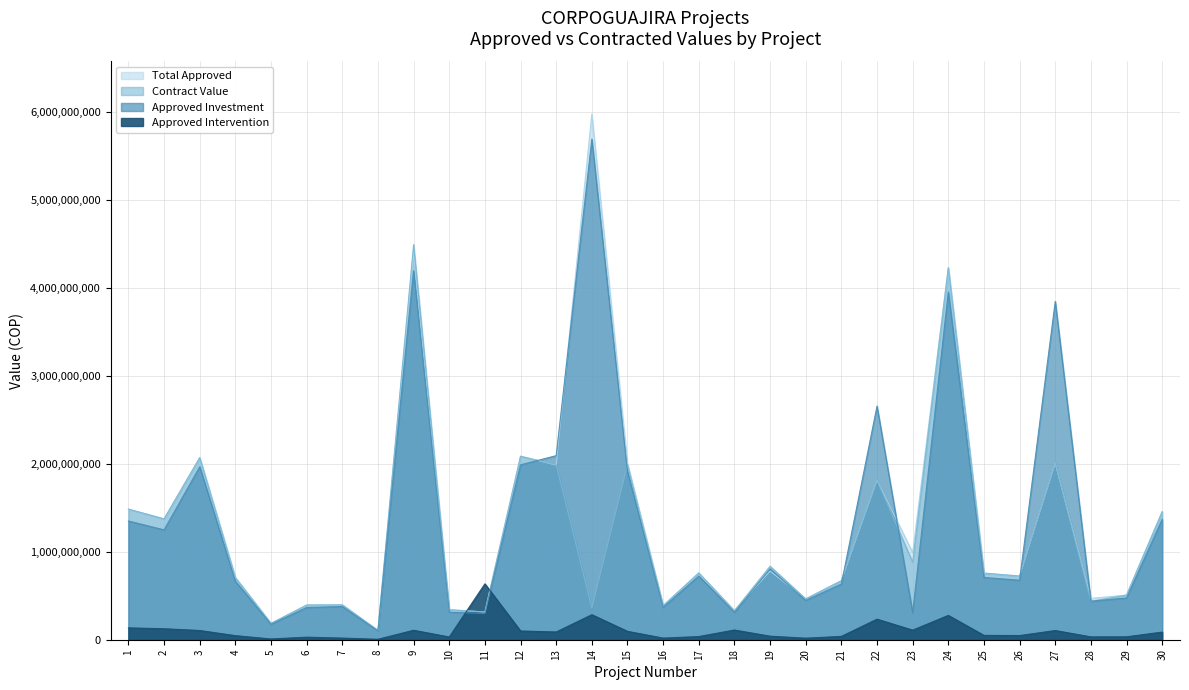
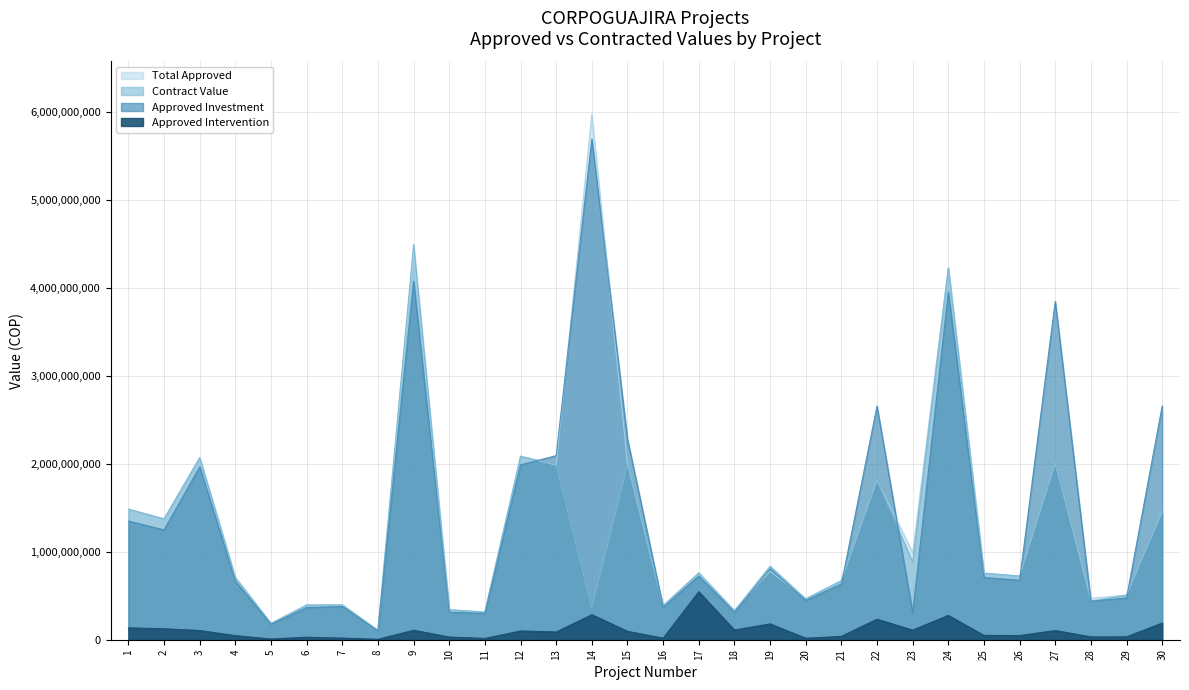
Approved Investment, 9: 4,200,000,000 -> 4,100,000,000
Approved Intervention, 11: 600,000,000 -> 0
Approved Investment, 15: 1,900,000,000 -> 2,300,000,000
Approved Intervention, 17: 0 -> 500,000,000
Approved Intervention, 19: 0 -> 200,000,000
Approved Investment, 30: 1,400,000,000 -> 2,700,000,000
Approved Intervention, 30: 100,000,000 -> 200,000,000
